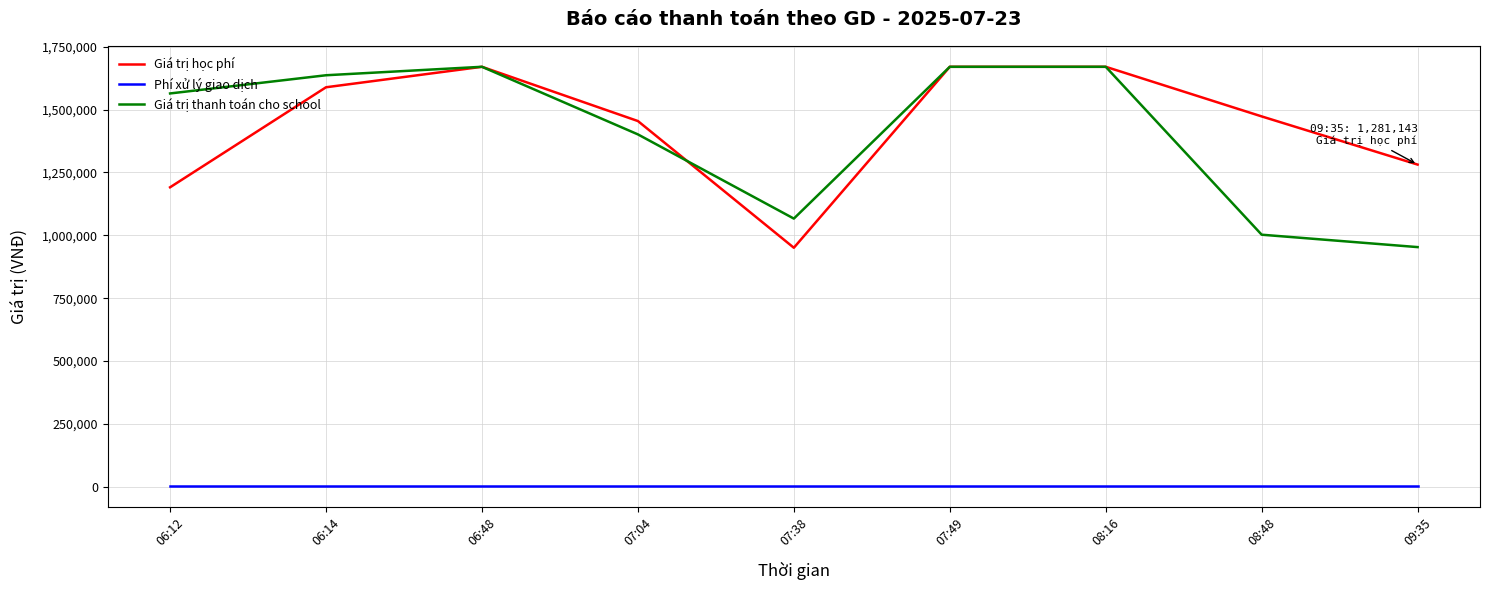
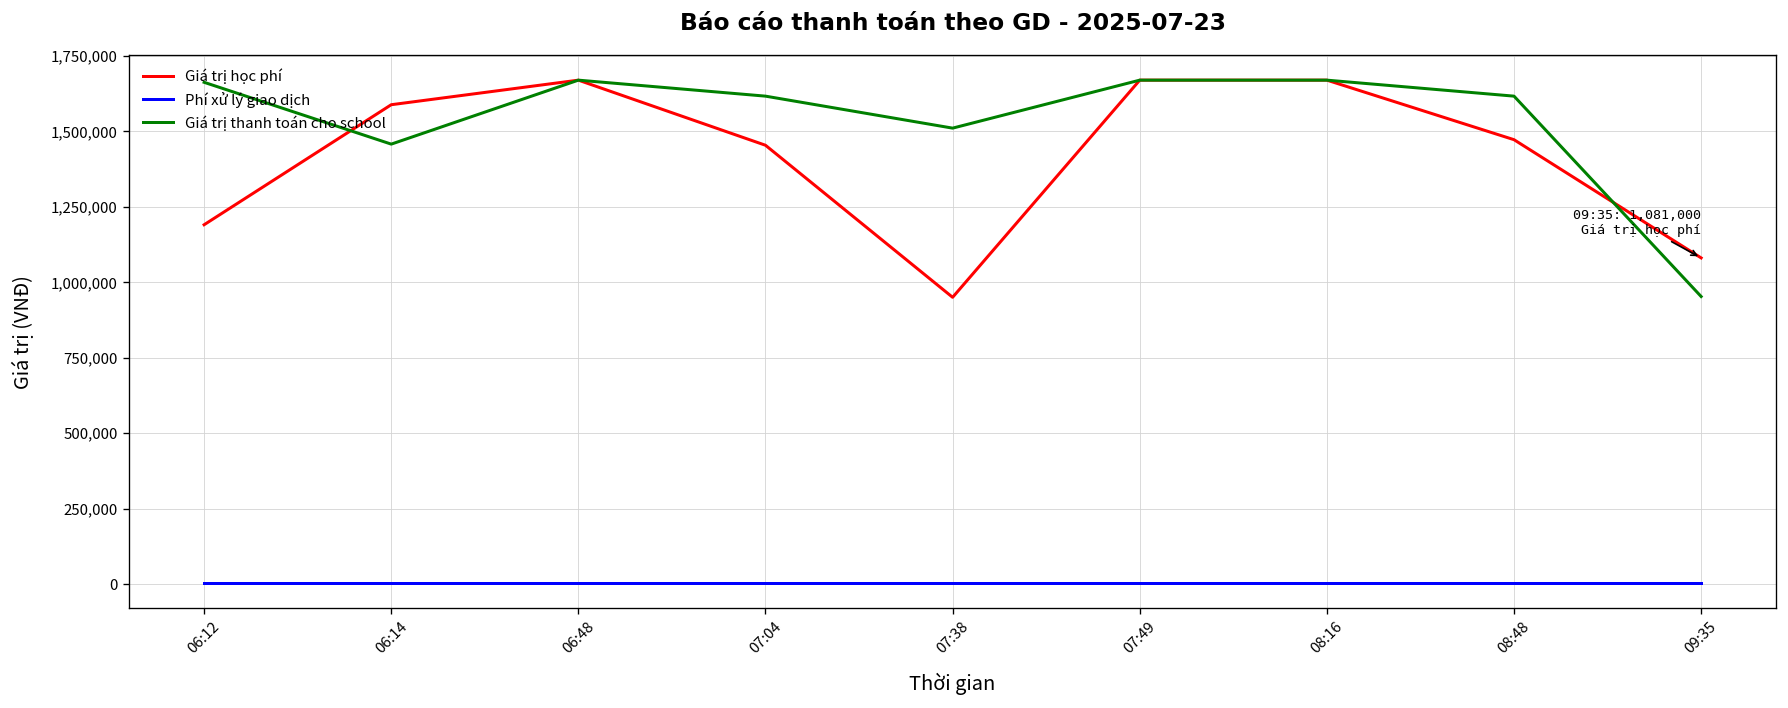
Giá trị thanh toán cho school, 06:12: 1,560,000 -> 1,660,000
Giá trị thanh toán cho school, 06:14: 1,640,000 -> 1,460,000
Giá trị thanh toán cho school, 07:04: 1,400,000 -> 1,620,000
Giá trị thanh toán cho school, 07:38: 1,070,000 -> 1,510,000
Giá trị thanh toán cho school, 08:48: 1,000,000 -> 1,620,000
Giá trị học phí, 09:35: 1,281,143 -> 1,081,000
